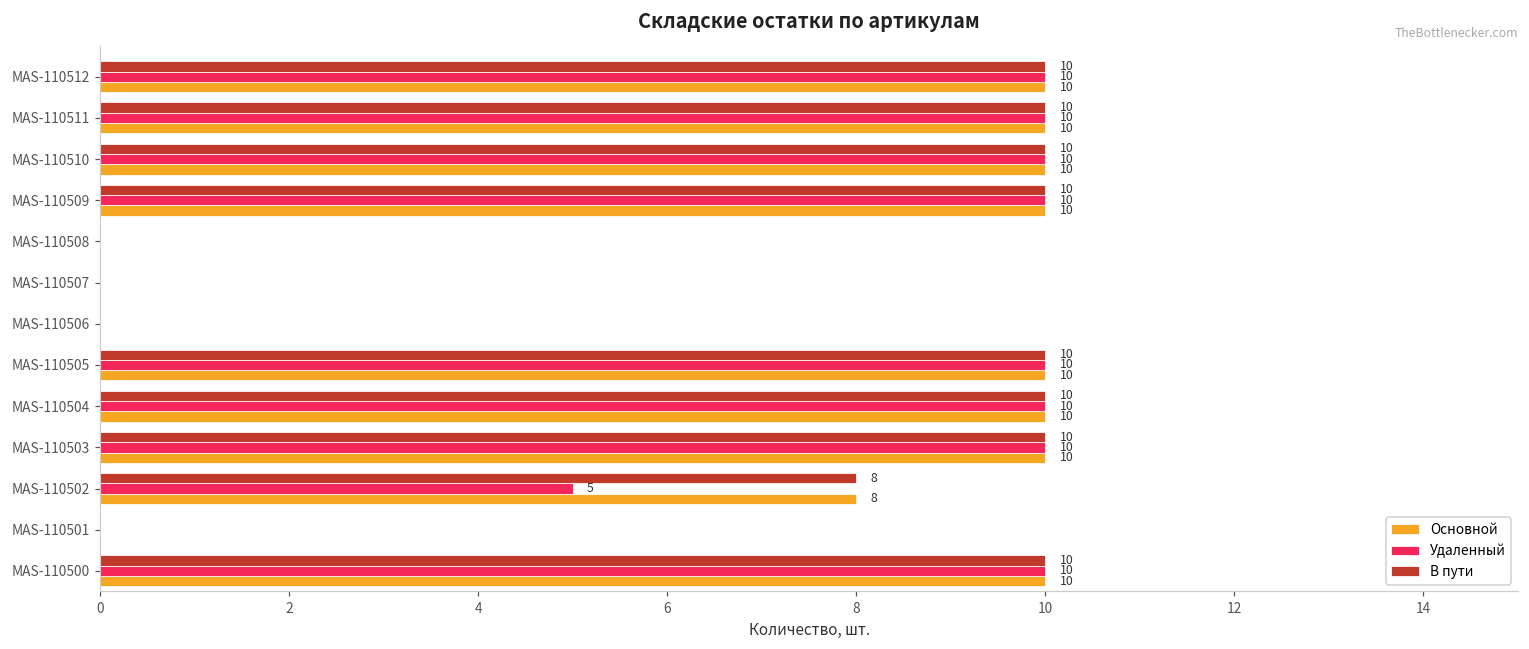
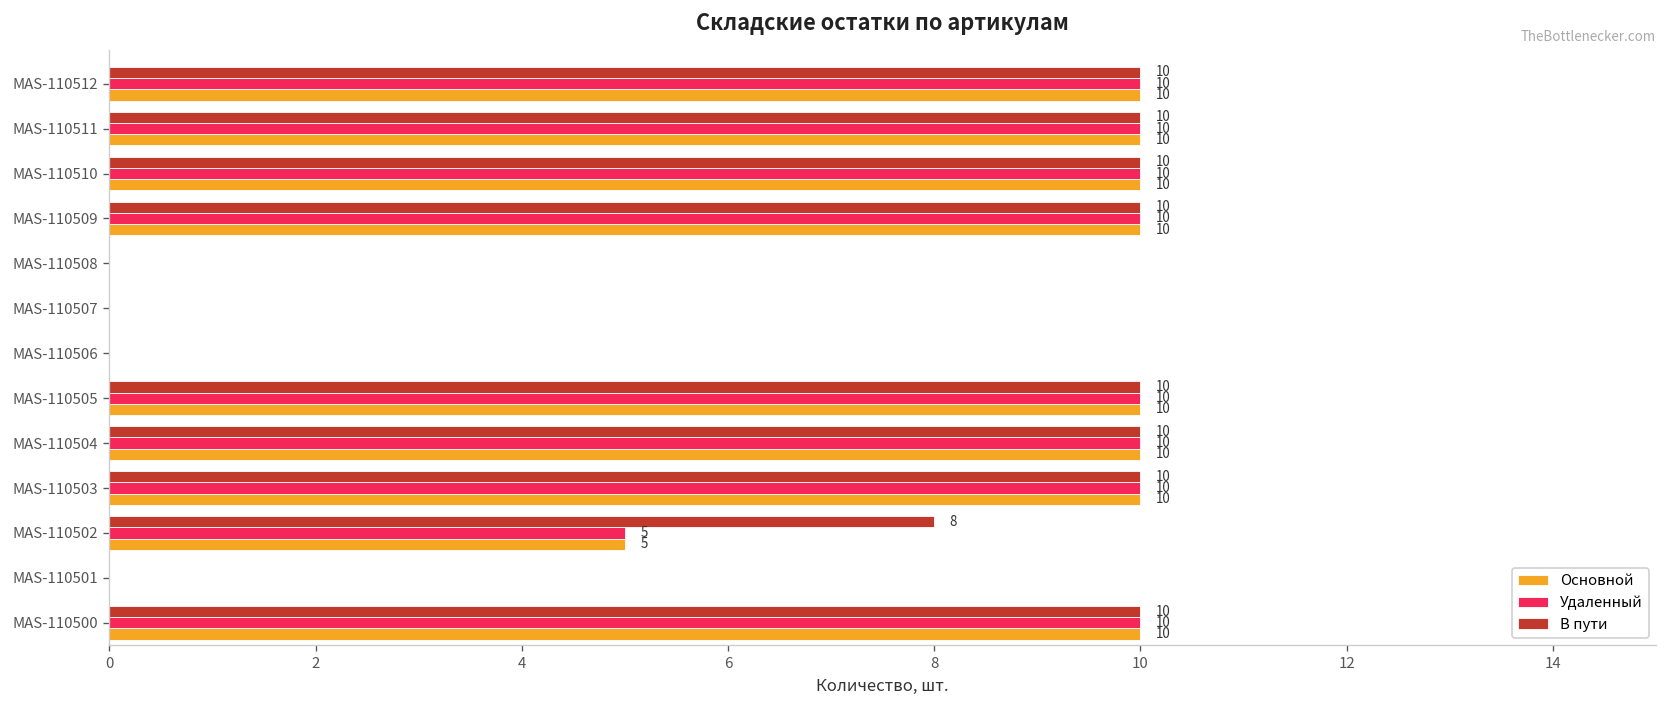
Основной, MAS-110502: 8 -> 5
